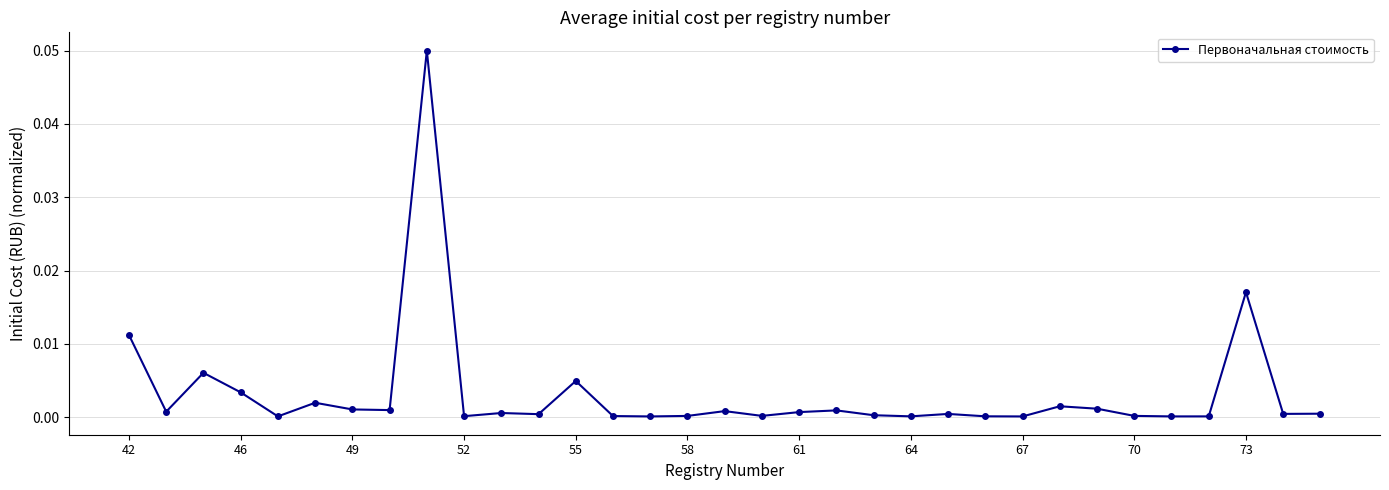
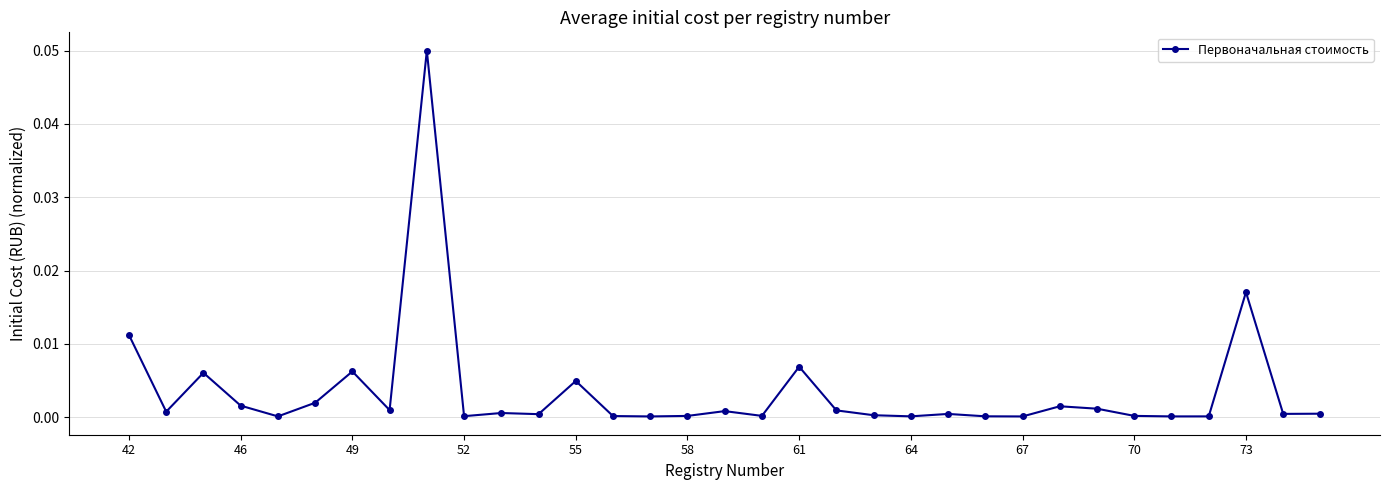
46: 0.003 -> 0.002
49: 0.001 -> 0.006
61: 0.001 -> 0.007
